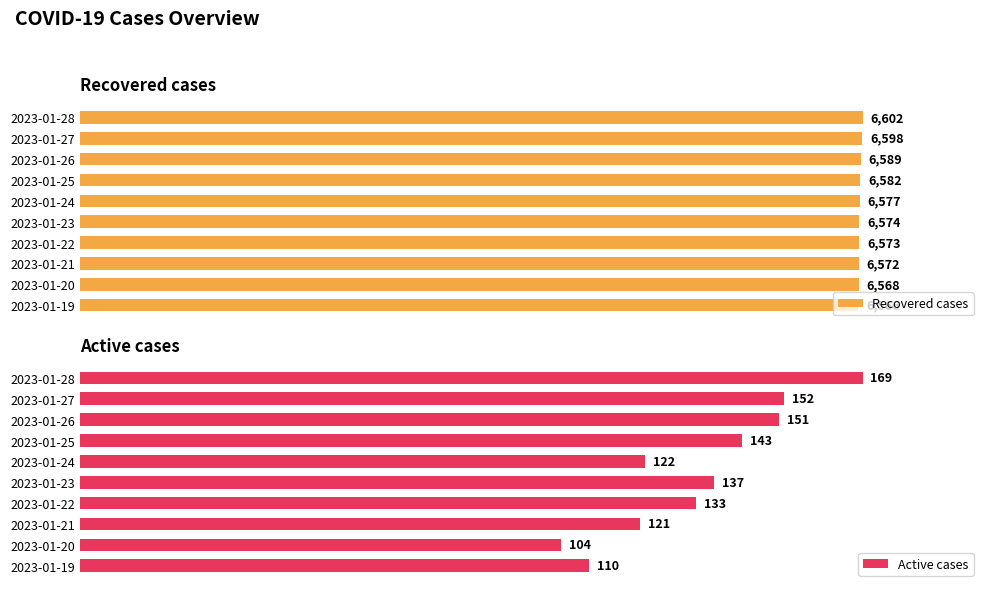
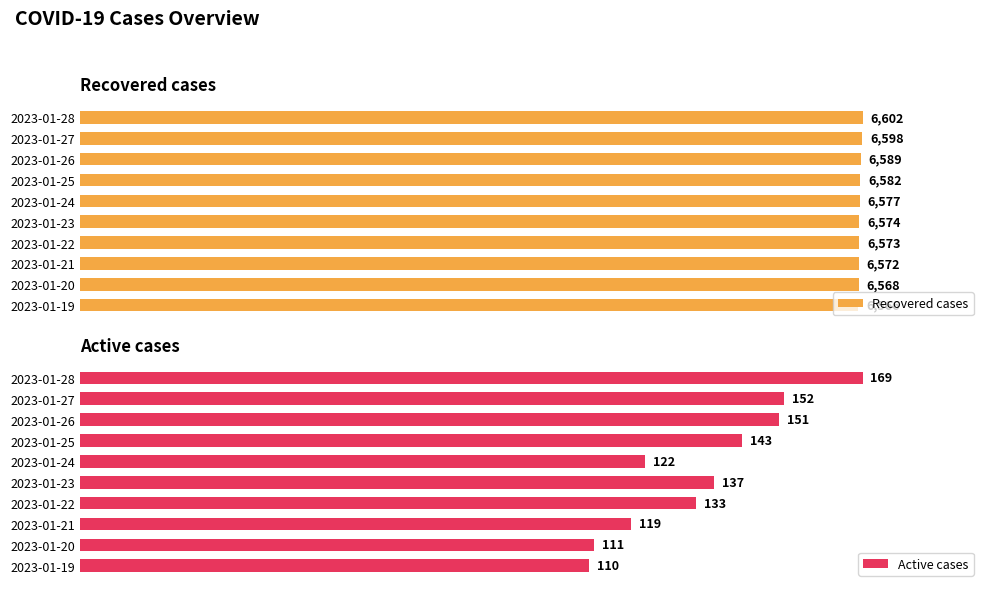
Active cases, 2023-01-21: 121 -> 119
Active cases, 2023-01-20: 104 -> 111
